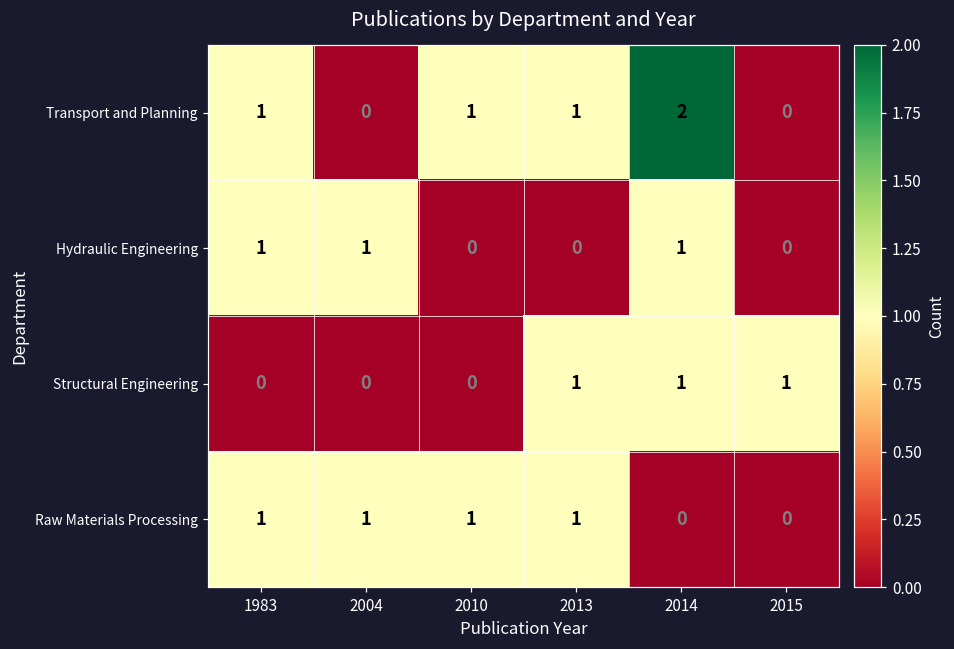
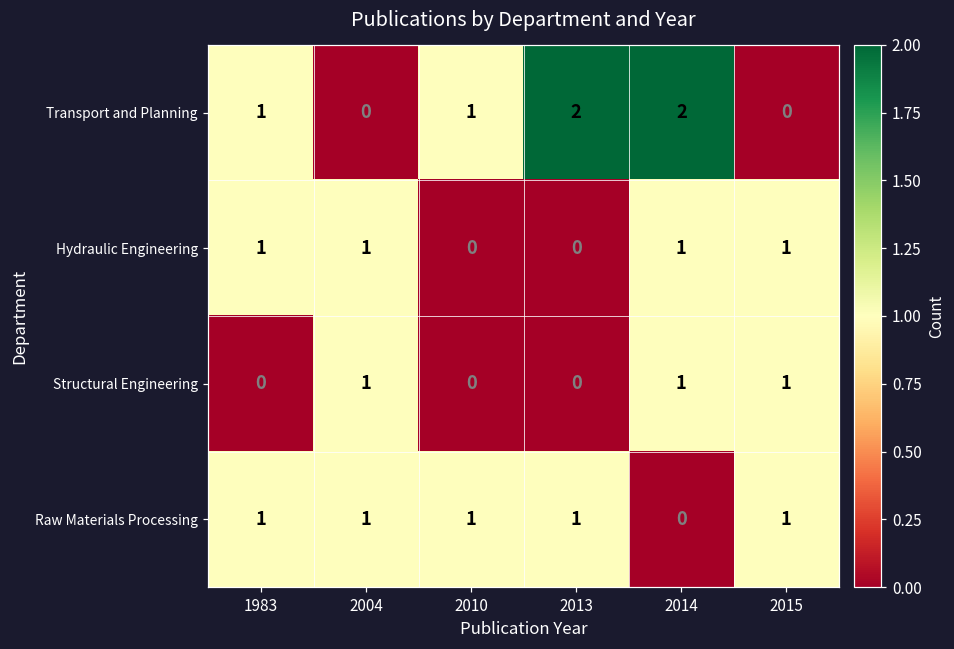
Transport and Planning, 2013: 1 -> 2
Hydraulic Engineering, 2015: 0 -> 1
Structural Engineering, 2004: 0 -> 1
Structural Engineering, 2013: 1 -> 0
Raw Materials Processing, 2015: 0 -> 1
